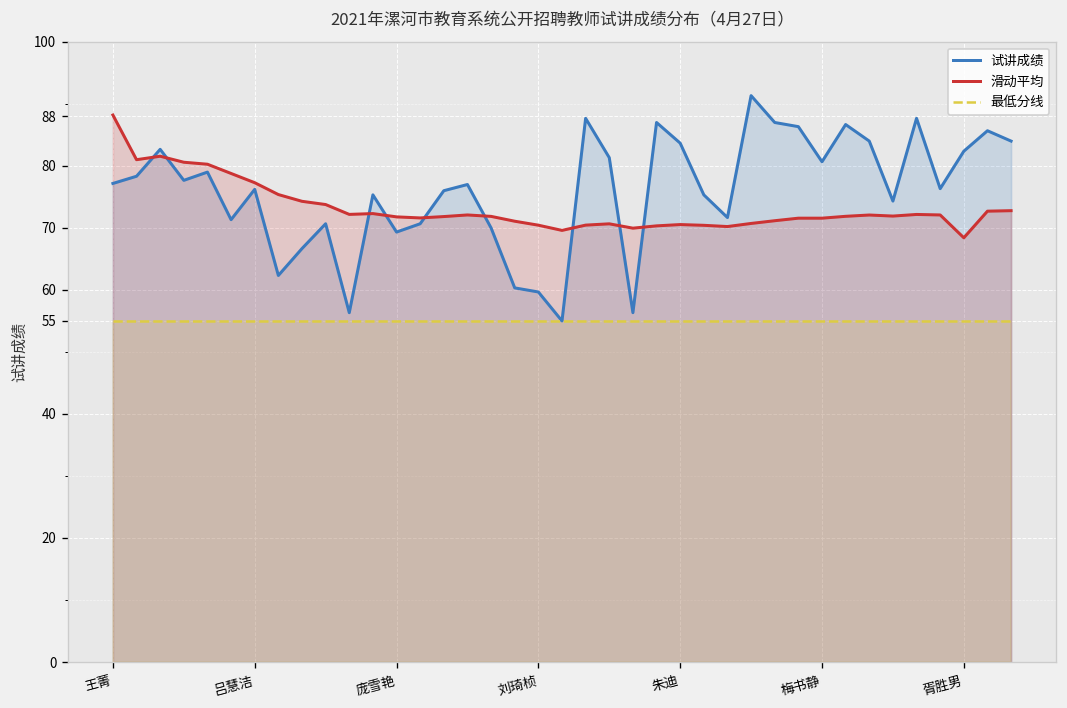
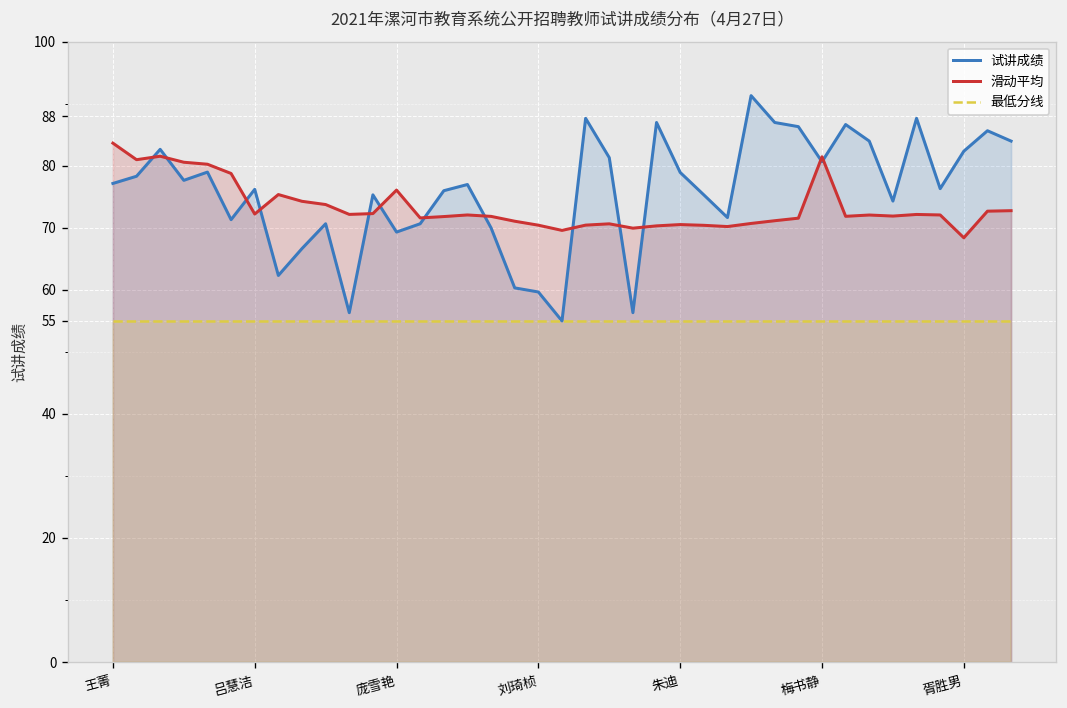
滑动平均, 王菁: 88 -> 84
滑动平均, 吕慧洁: 77 -> 72
滑动平均, 庞雪艳: 72 -> 76
试讲成绩, 朱迪: 84 -> 79
滑动平均, 梅书静: 72 -> 81
